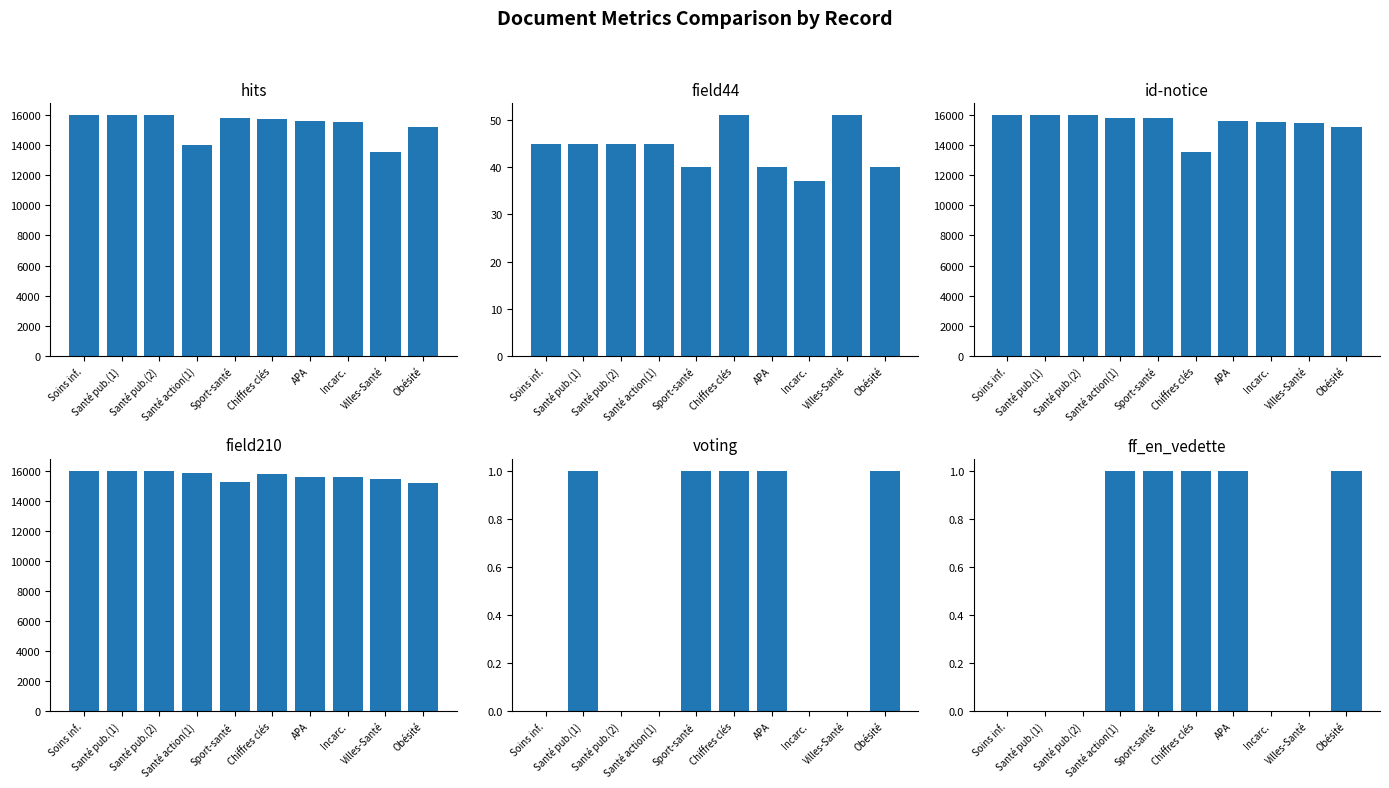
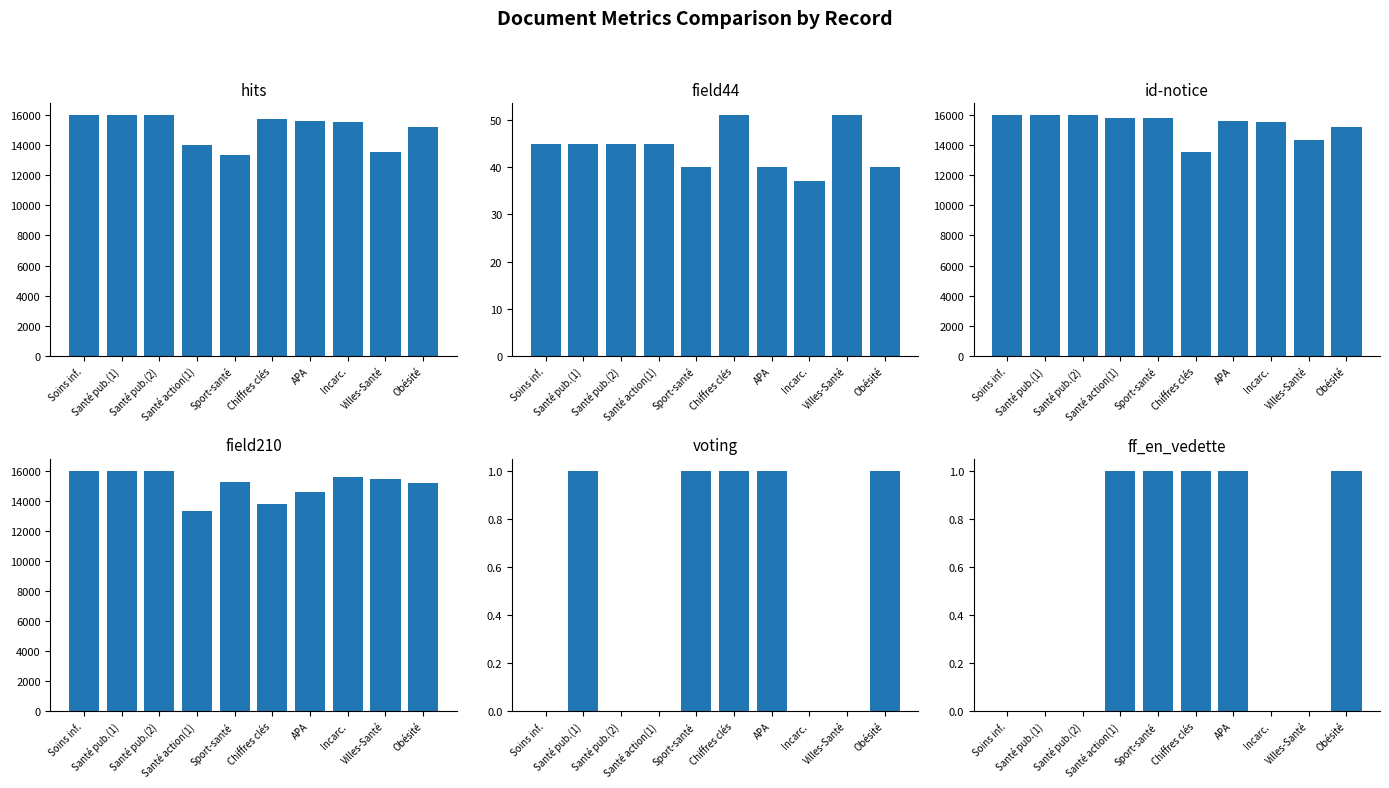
hits, Sport-santé: 15800 -> 13400
id-notice, Villes-Santé: 15400 -> 14300
field210, Santé action(1): 15800 -> 13300
field210, Chiffres clés: 15700 -> 13800
field210, APA: 15600 -> 14600
